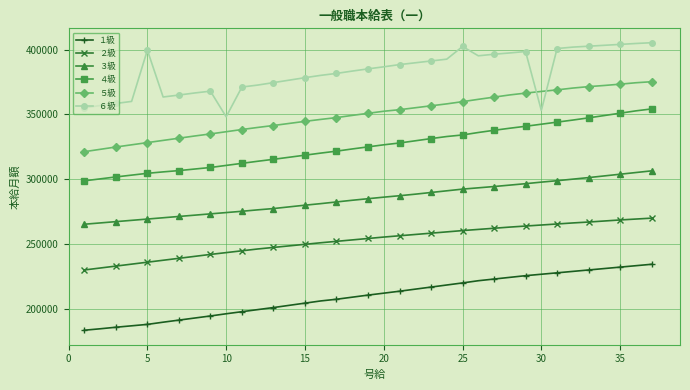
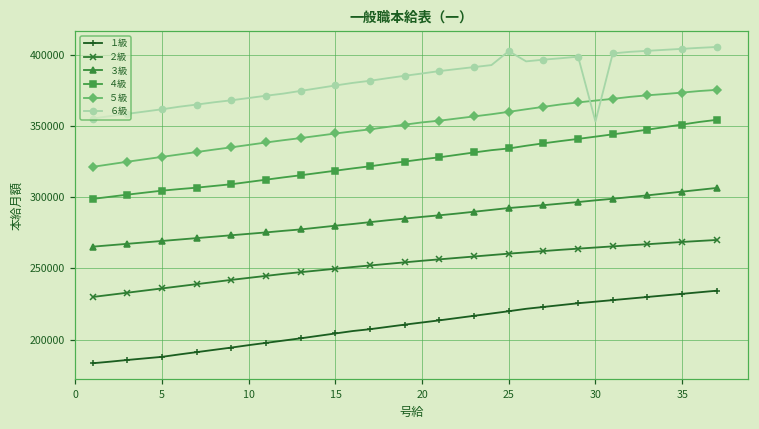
６級, 5: 400000 -> 362000
６級, 10: 348000 -> 370000
